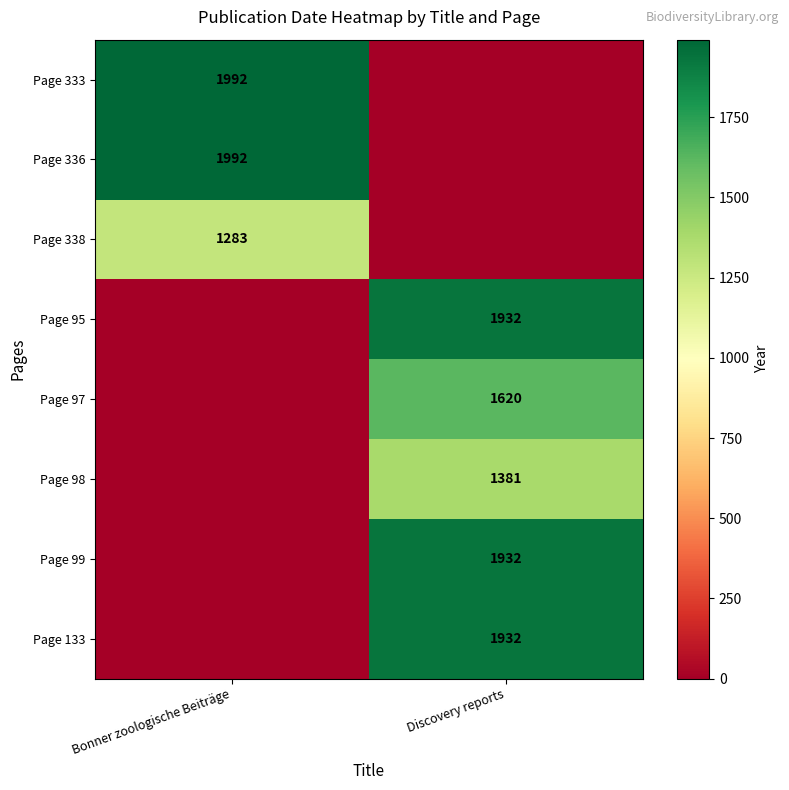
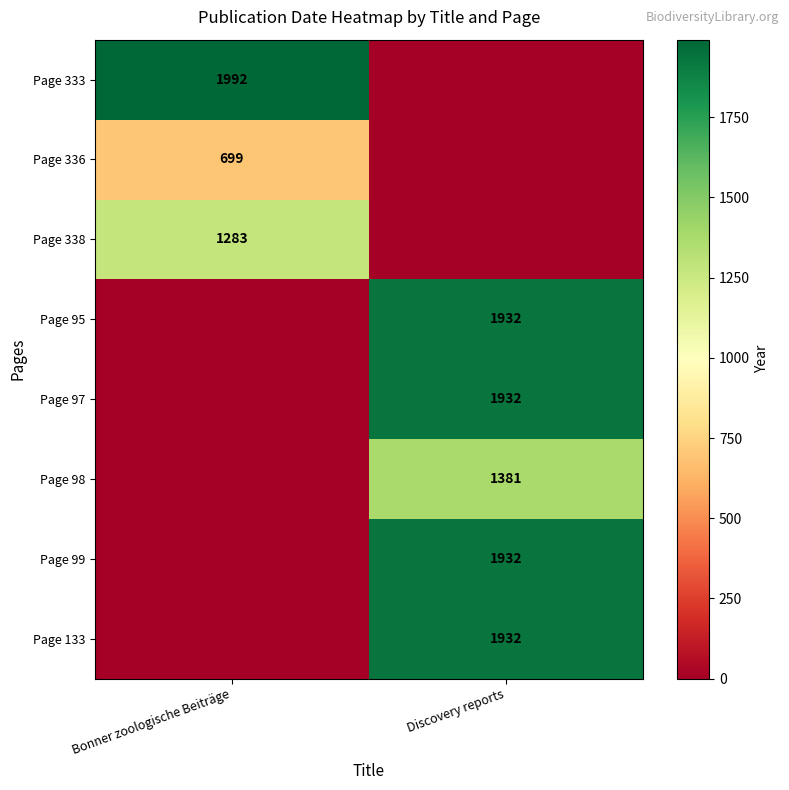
Page 336, Bonner zoologische Beiträge: 1992 -> 699
Page 97, Discovery reports: 1620 -> 1932
